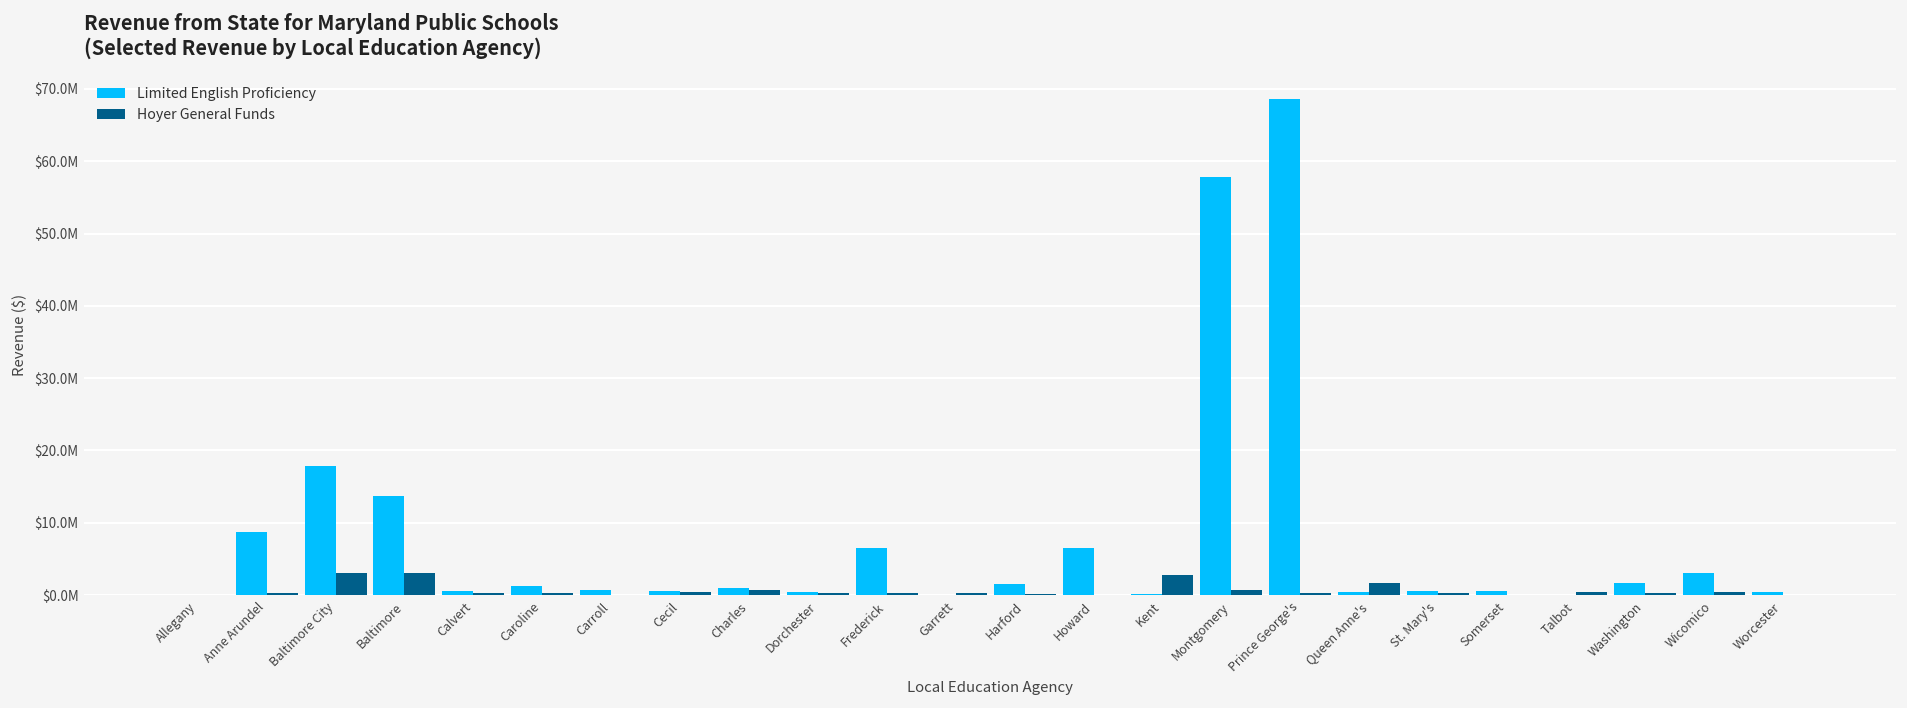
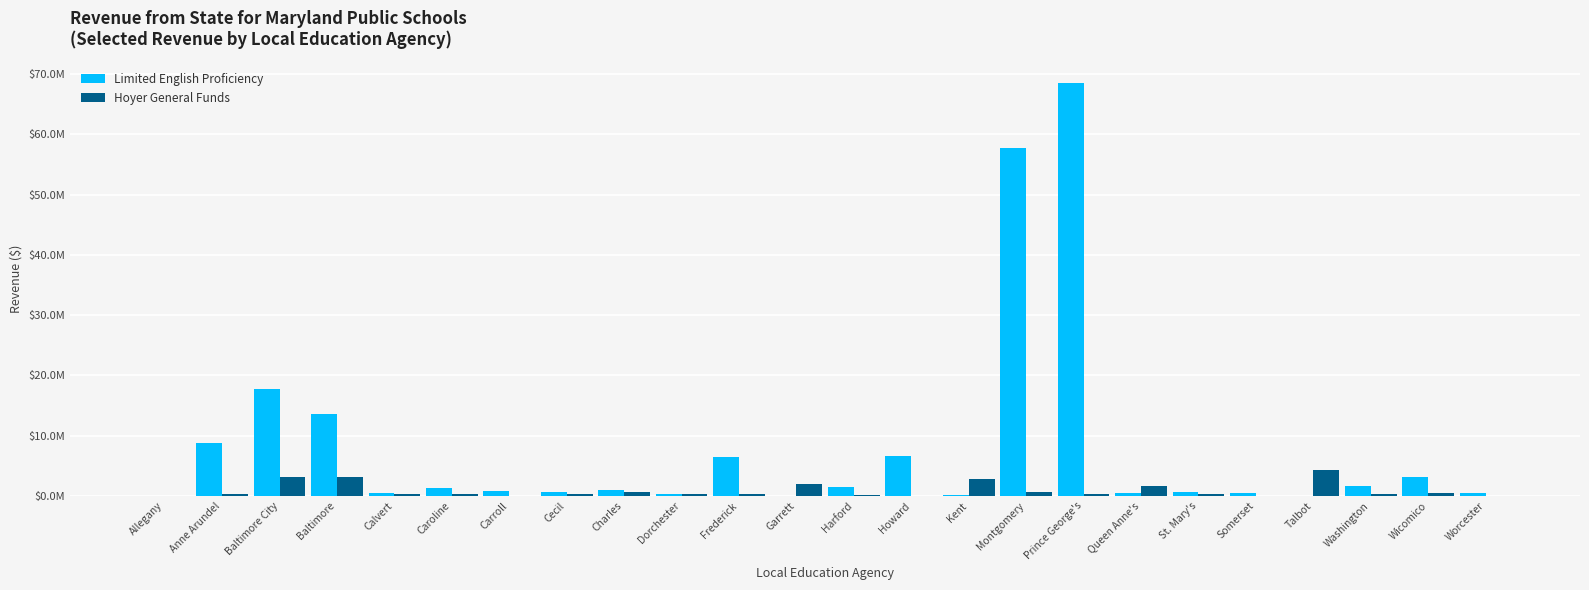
Hoyer General Funds, Garrett: $0 -> $2000000
Hoyer General Funds, Talbot: $0 -> $4000000
